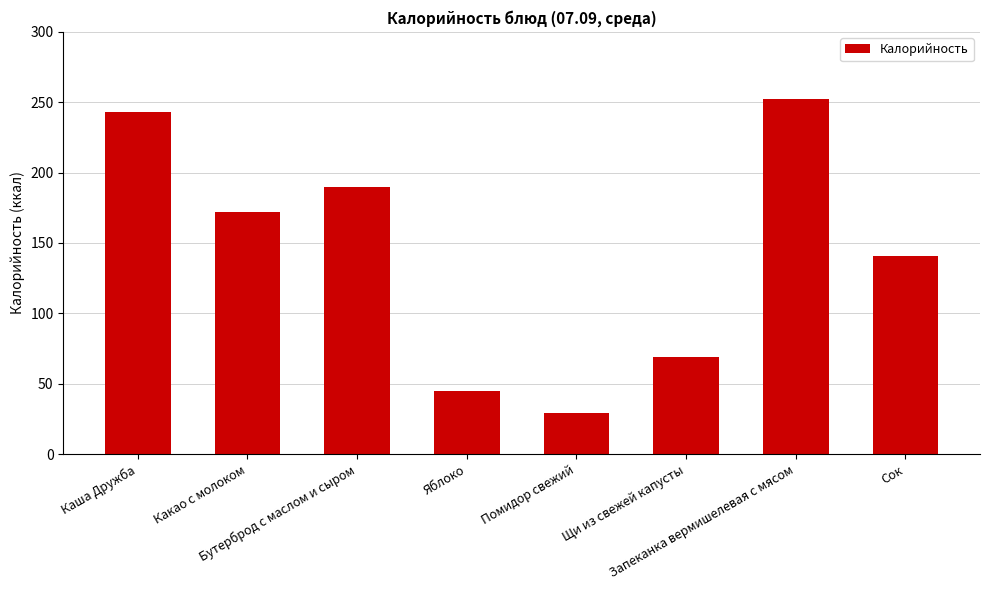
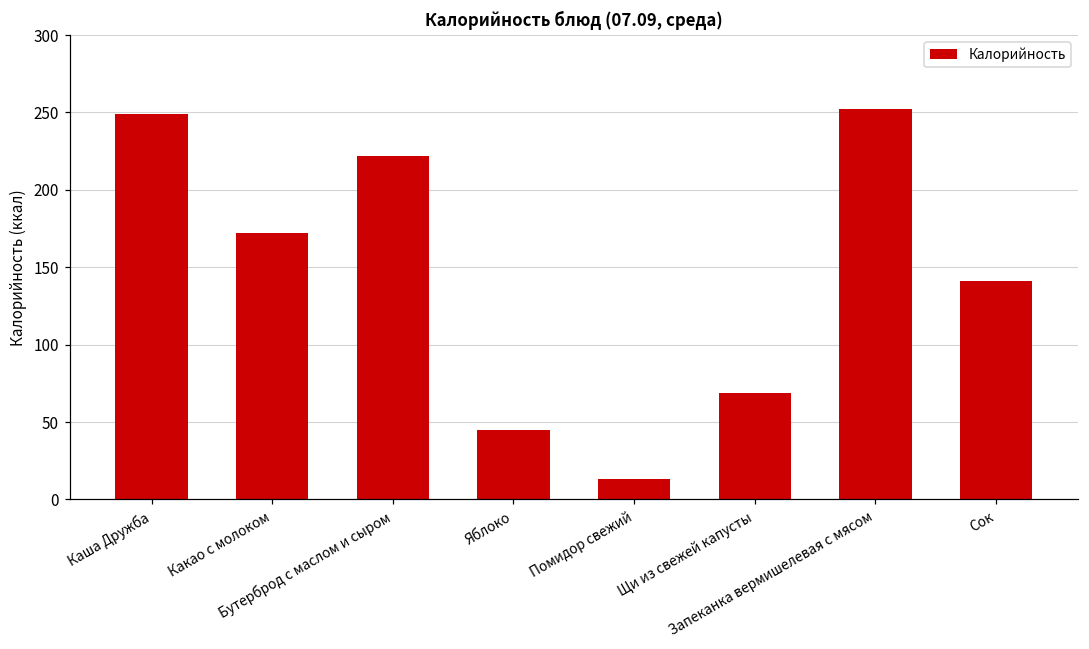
Каша Дружба: 243 -> 249
Бутерброд с маслом и сыром: 190 -> 222
Помидор свежий: 29 -> 13
